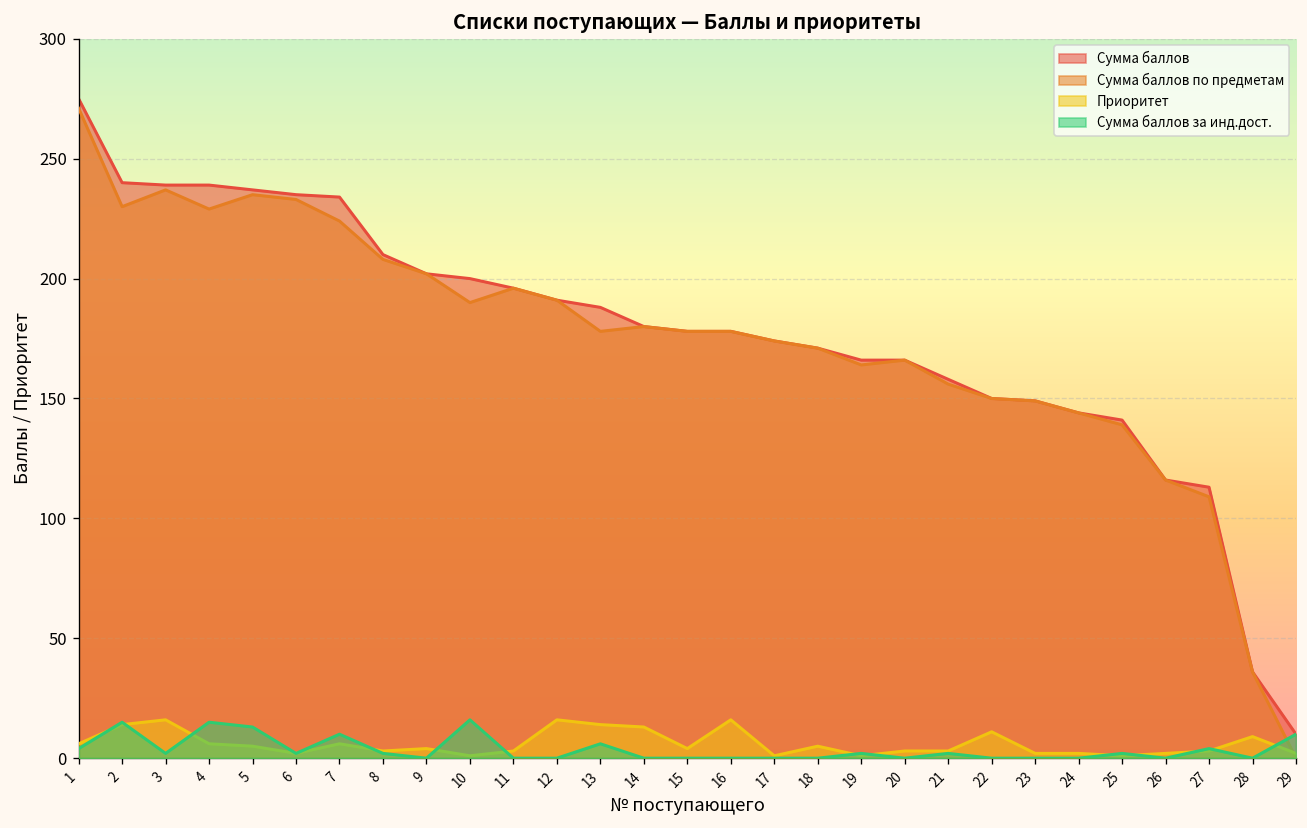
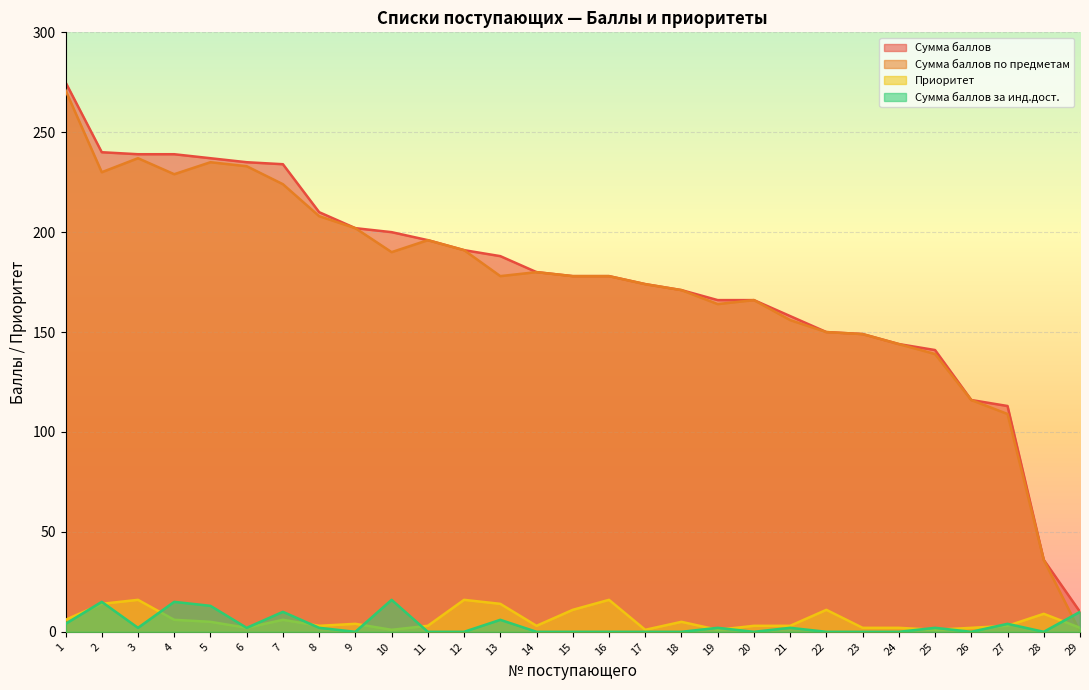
Приоритет, 14: 13 -> 3
Приоритет, 15: 4 -> 11
